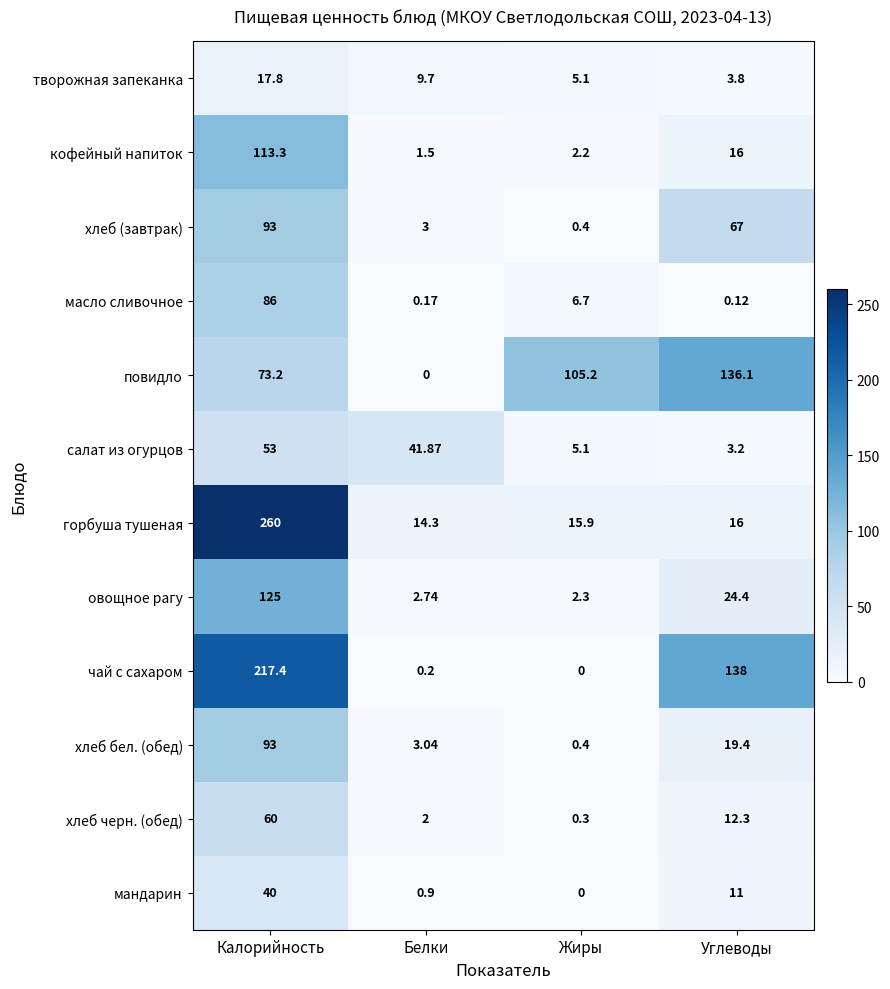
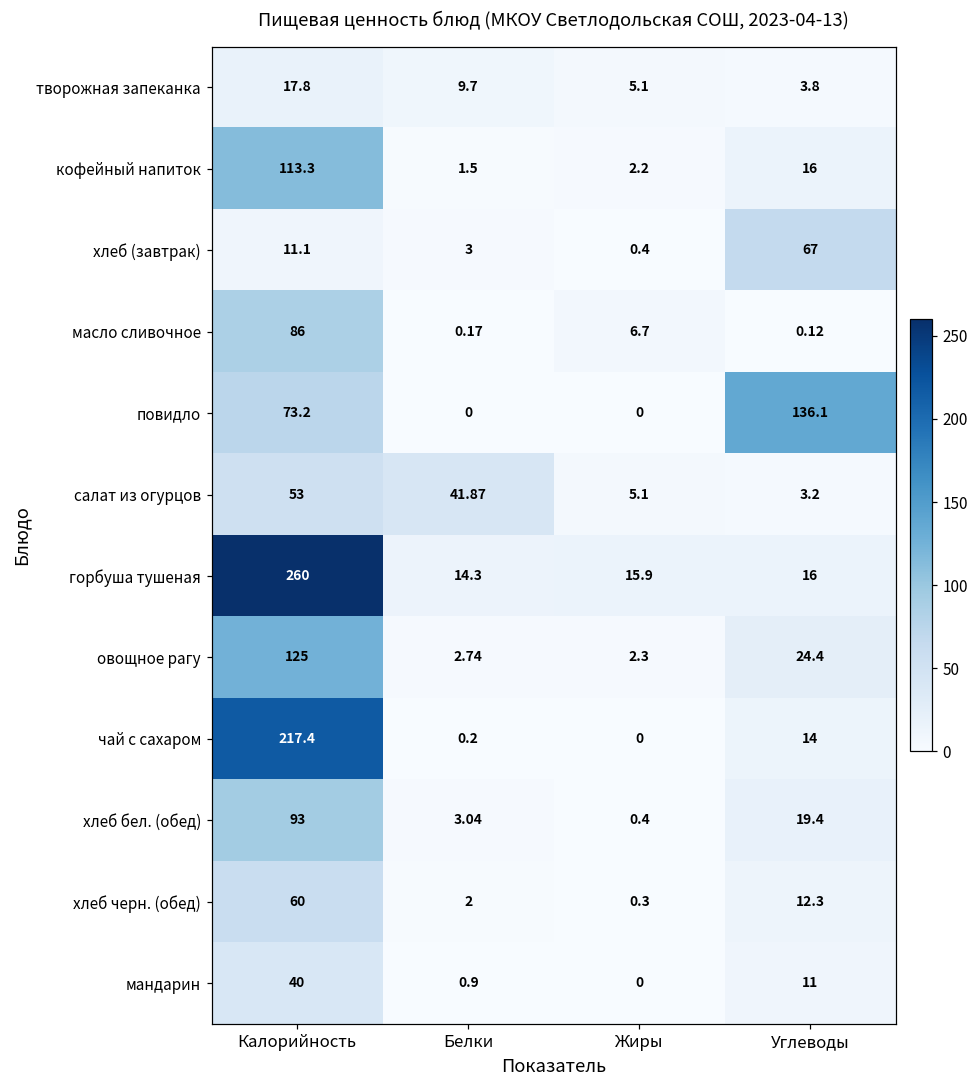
хлеб (завтрак), Калорийность: 93 -> 11.1
повидло, Жиры: 105.2 -> 0
чай с сахаром, Углеводы: 138 -> 14
